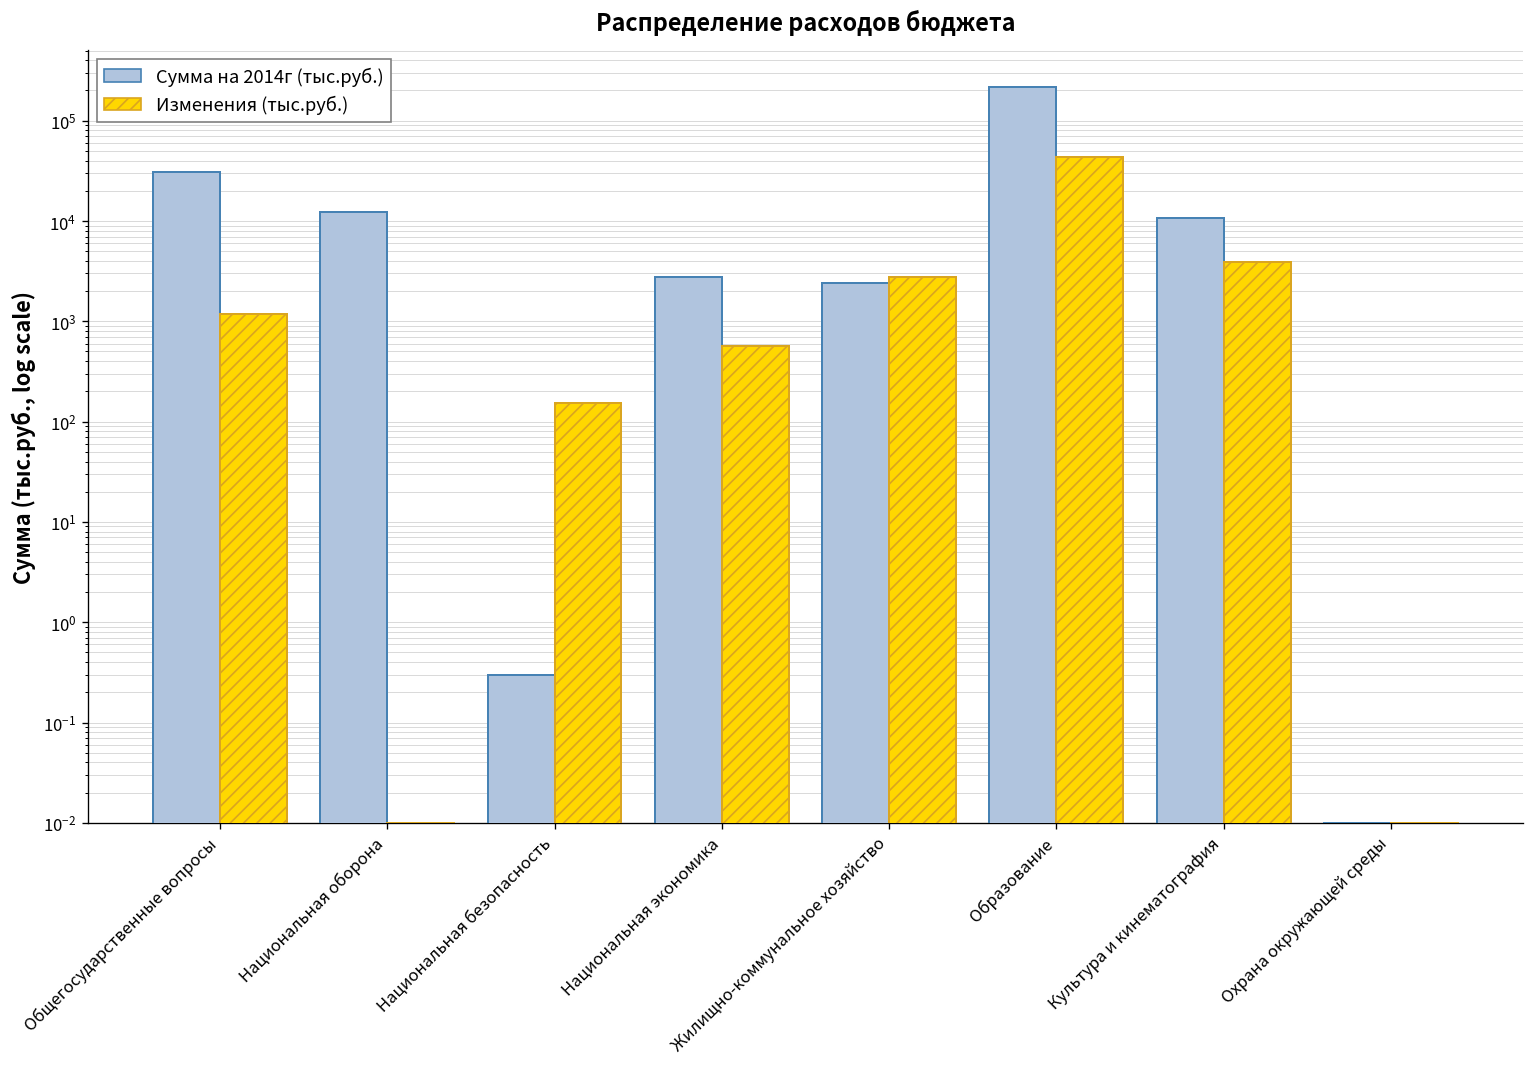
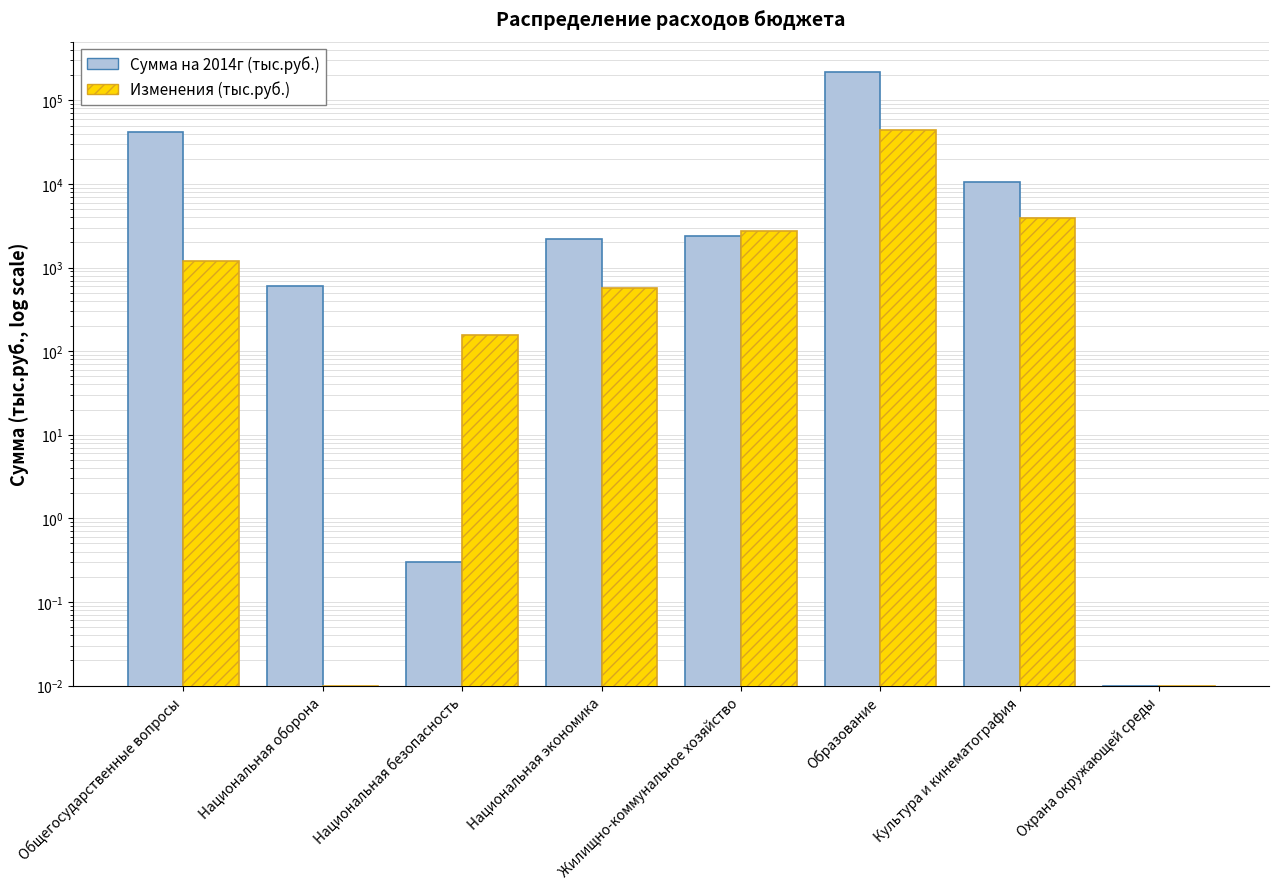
Сумма на 2014г (тыс.руб.), Общегосударственные вопросы: 31000 -> 40000
Сумма на 2014г (тыс.руб.), Национальная оборона: 12000 -> 600
Сумма на 2014г (тыс.руб.), Национальная экономика: 2800 -> 2200
